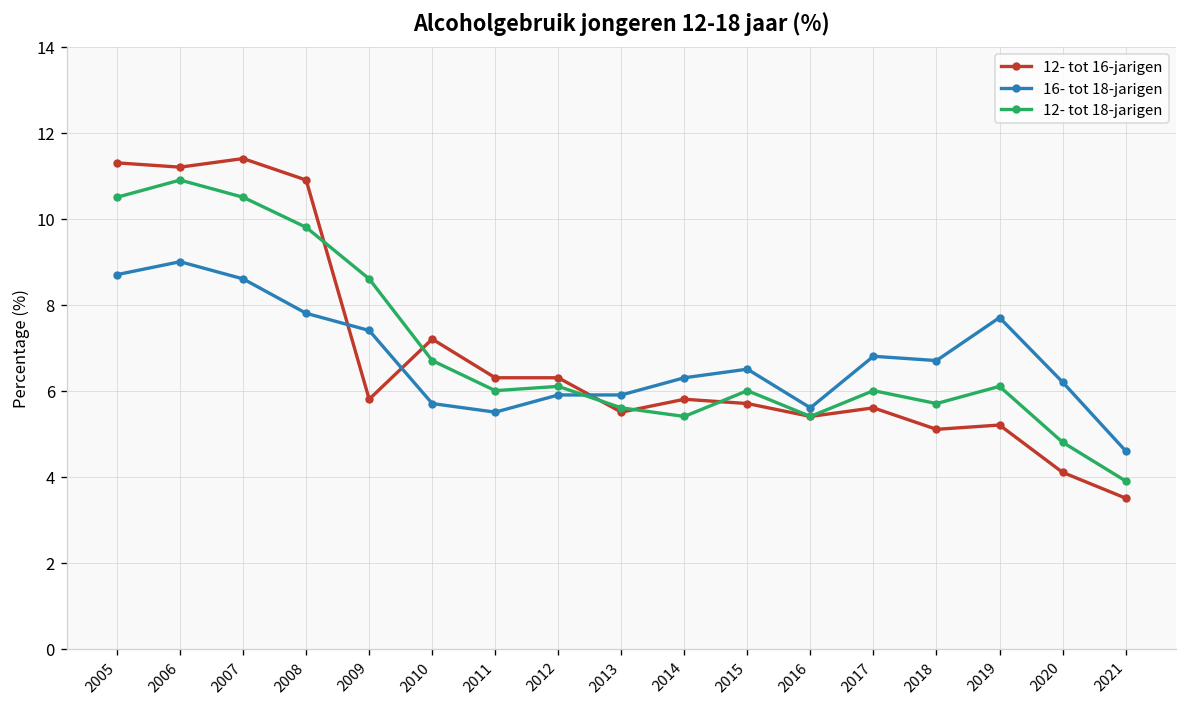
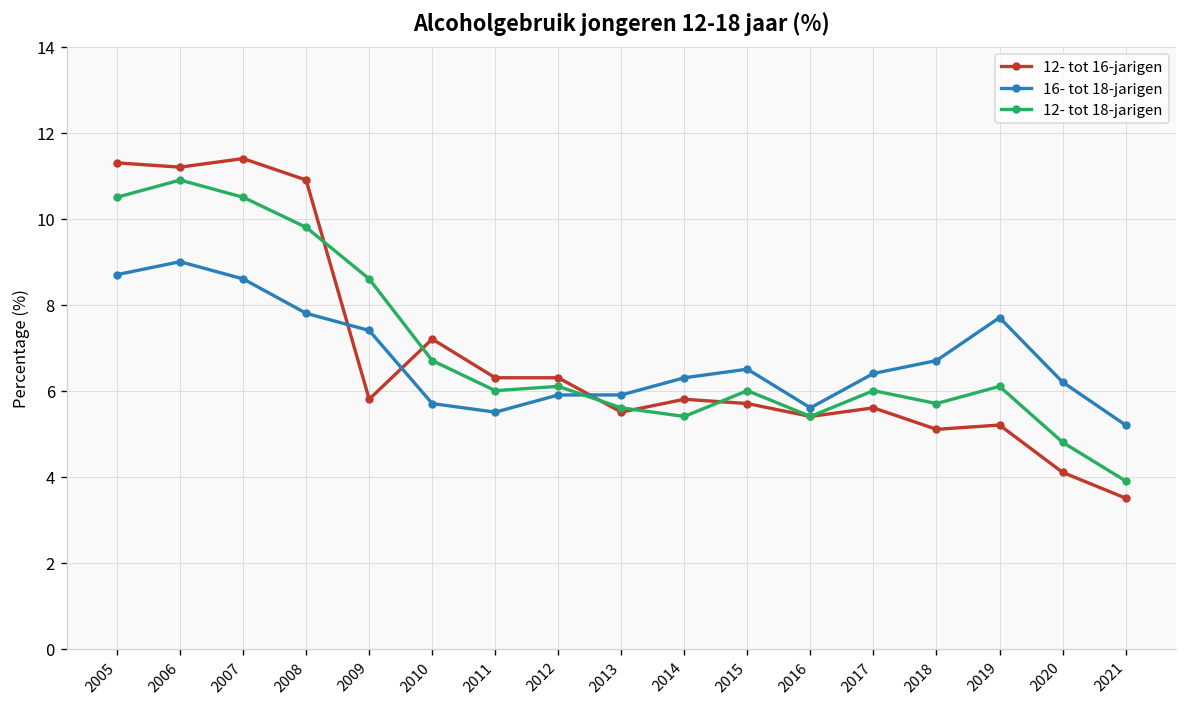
16- tot 18-jarigen, 2017: 6.8 -> 6.4
16- tot 18-jarigen, 2021: 4.6 -> 5.2
